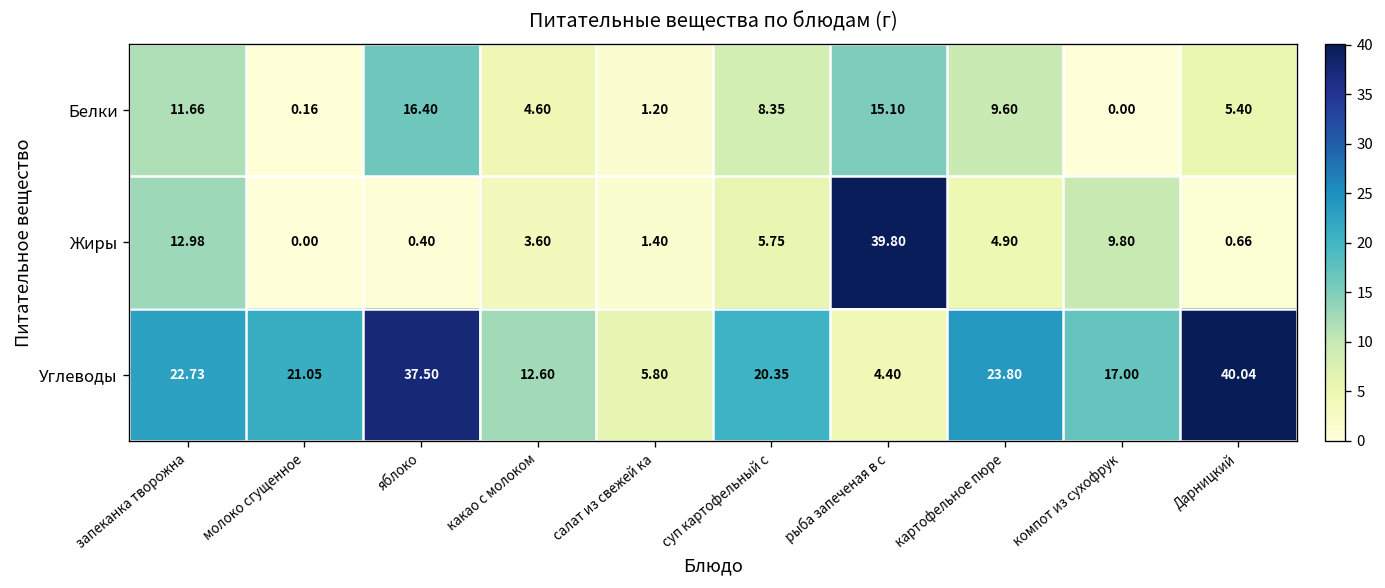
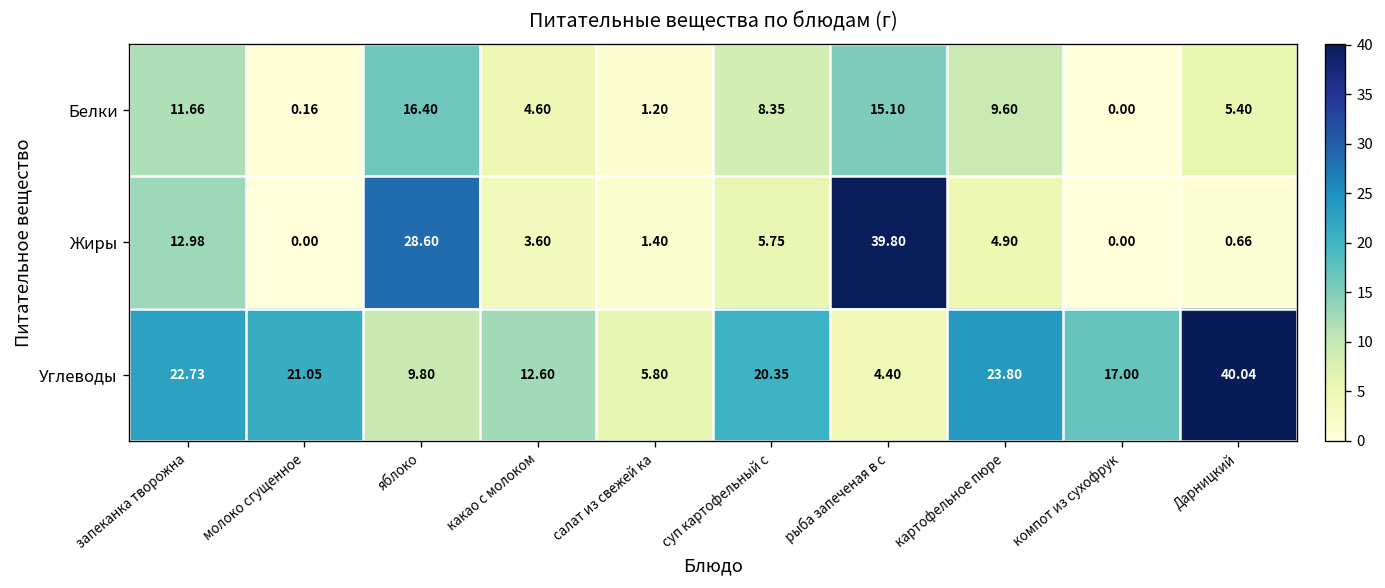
Жиры, яблоко: 0.40 -> 28.60
Жиры, компот из сухофрук: 9.80 -> 0.00
Углеводы, яблоко: 37.50 -> 9.80
